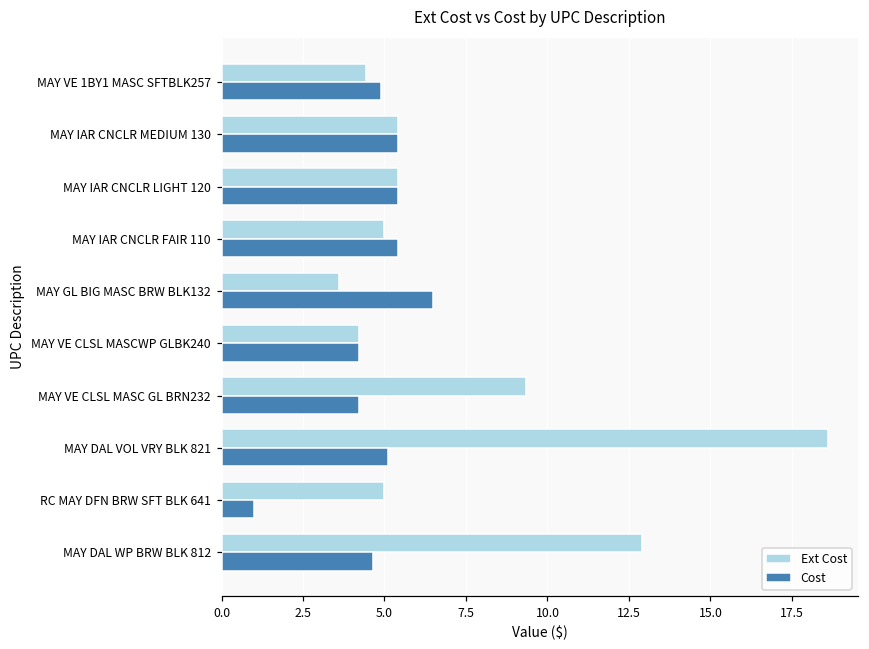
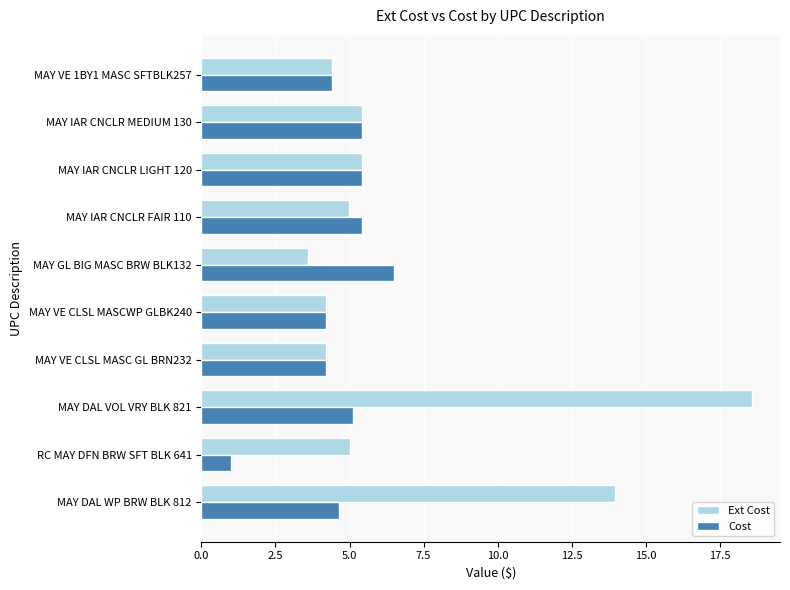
Cost, MAY VE 1BY1 MASC SFTBLK257: 4.9 -> 4.4
Ext Cost, MAY VE CLSL MASC GL BRN232: 9.3 -> 4.2
Ext Cost, MAY DAL WP BRW BLK 812: 12.9 -> 14.0
